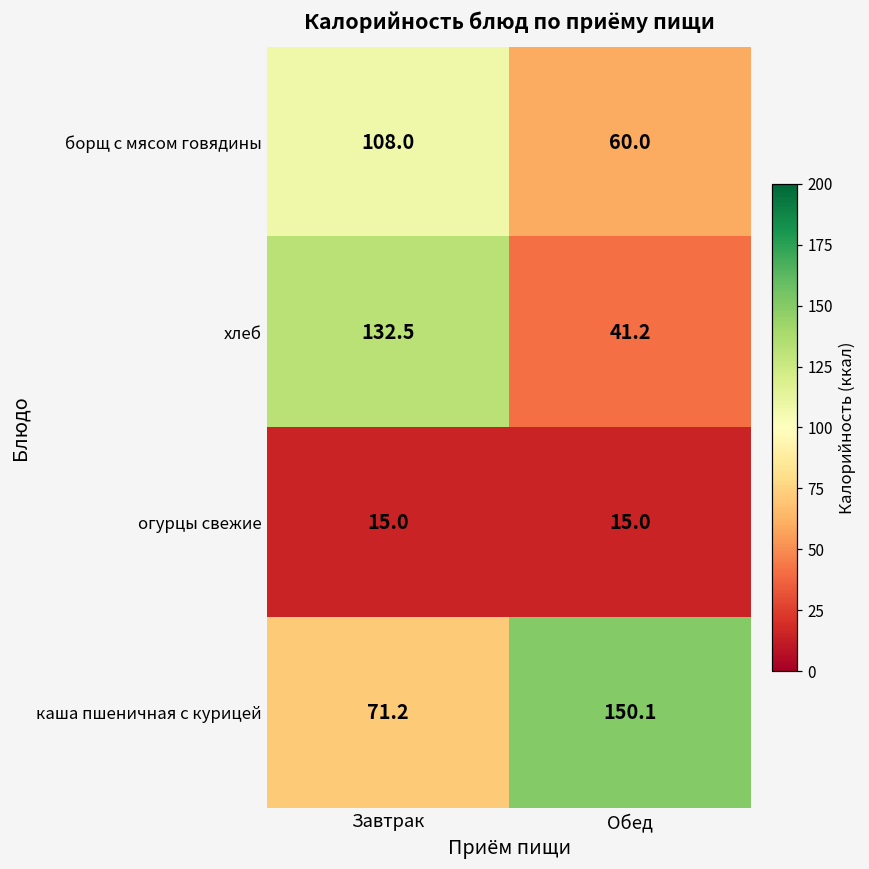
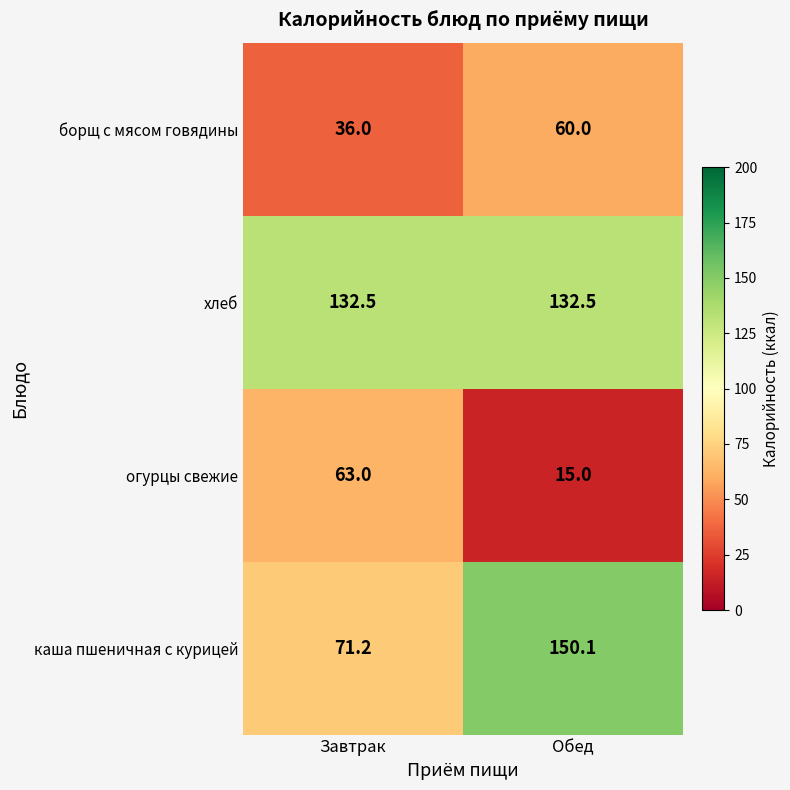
борщ с мясом говядины, Завтрак: 108.0 -> 36.0
хлеб, Обед: 41.2 -> 132.5
огурцы свежие, Завтрак: 15.0 -> 63.0
